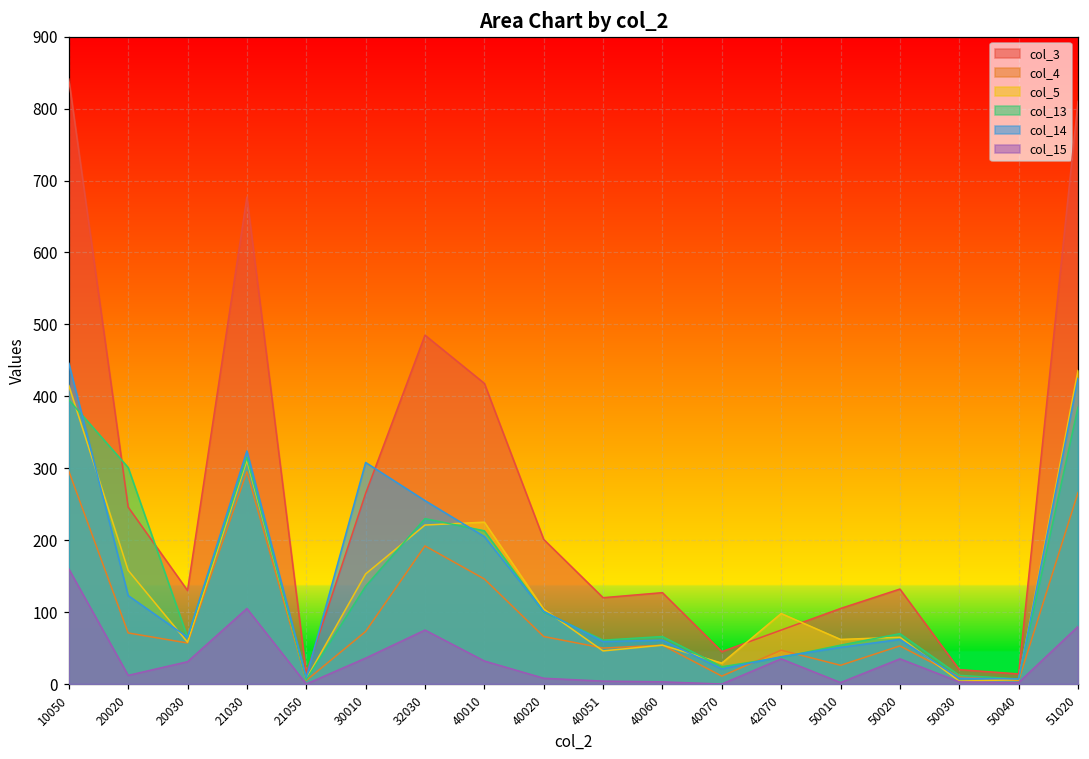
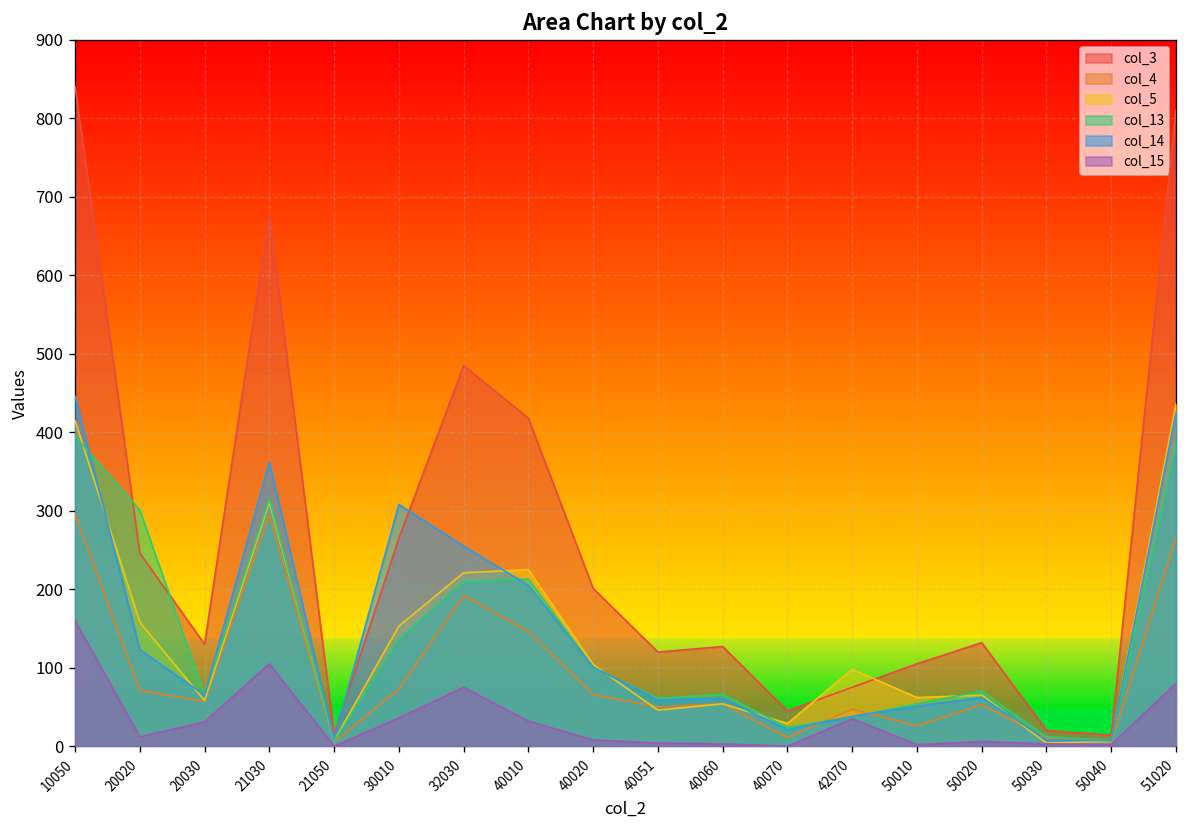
col_14, 21030: 320 -> 360
col_13, 32030: 230 -> 210
col_15, 50020: 40 -> 10
